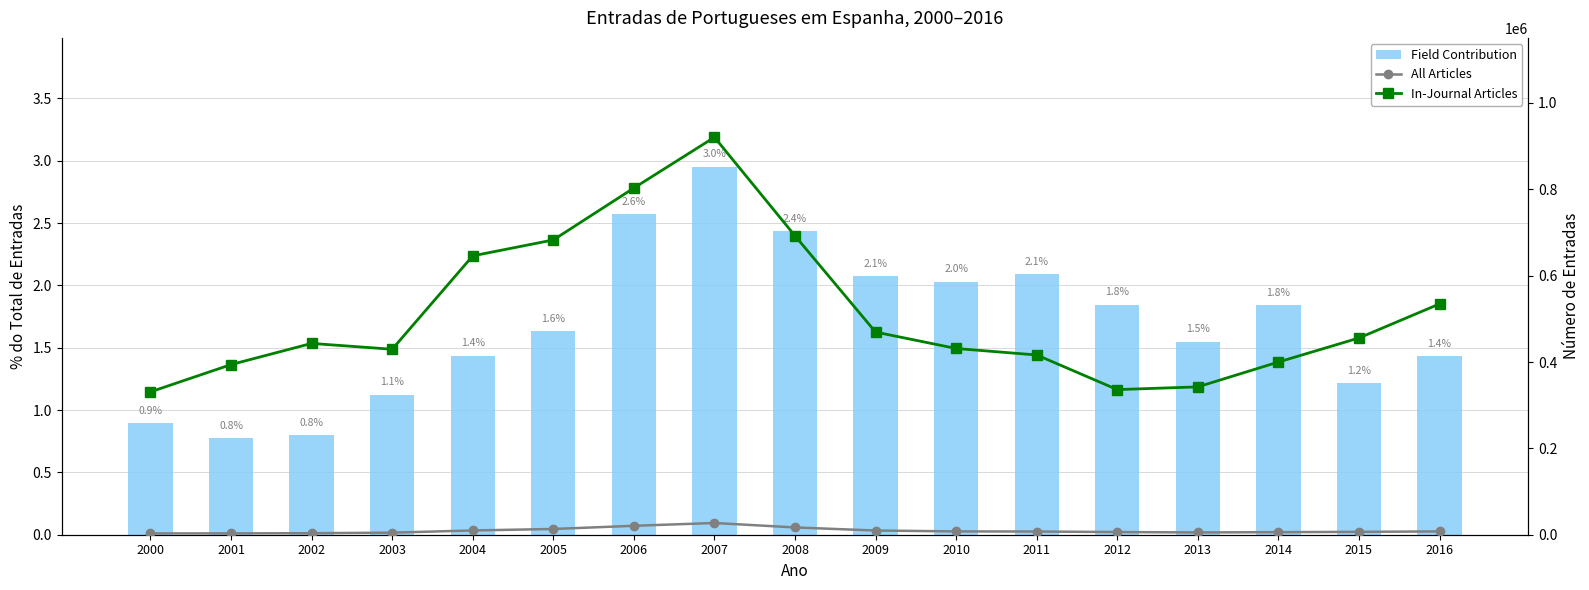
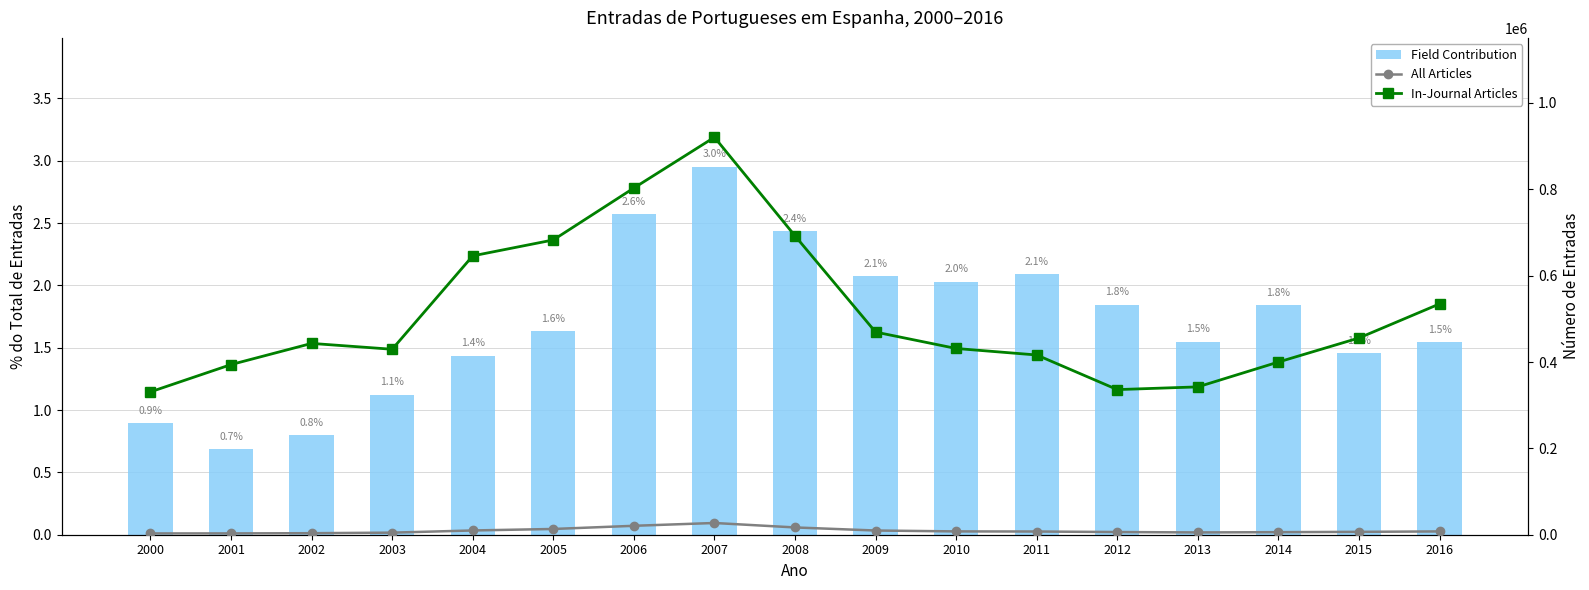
Field Contribution, 2001: 0.8% -> 0.7%
Field Contribution, 2015: 1.2% -> 1.5%
Field Contribution, 2016: 1.4% -> 1.5%
